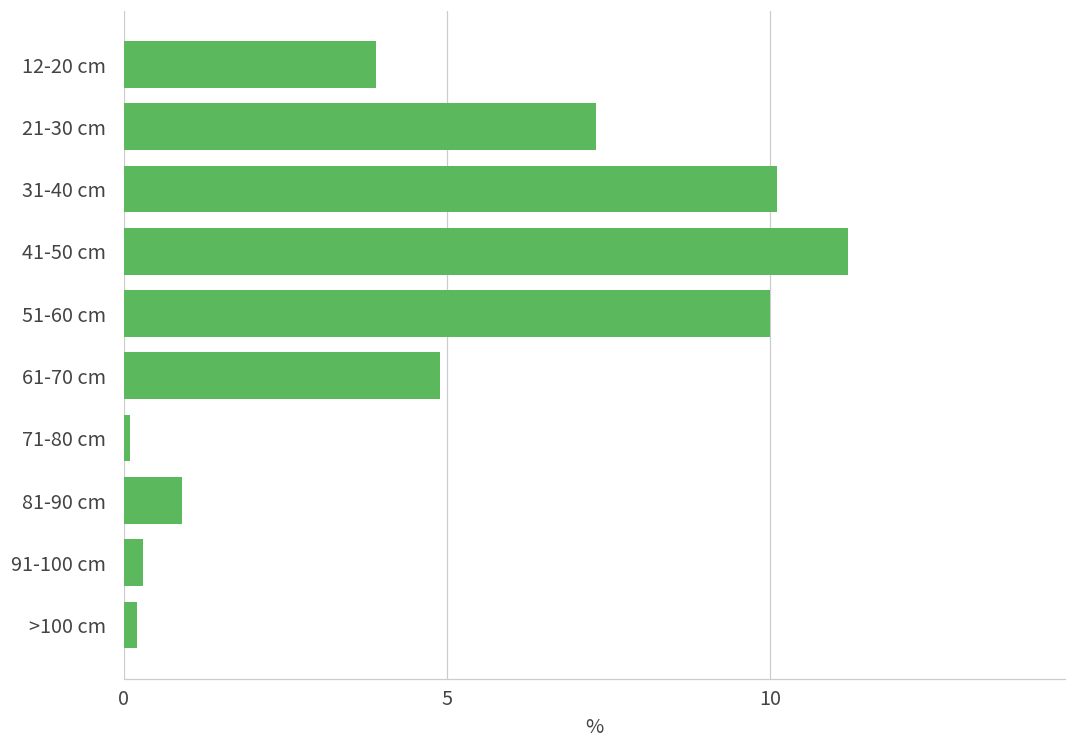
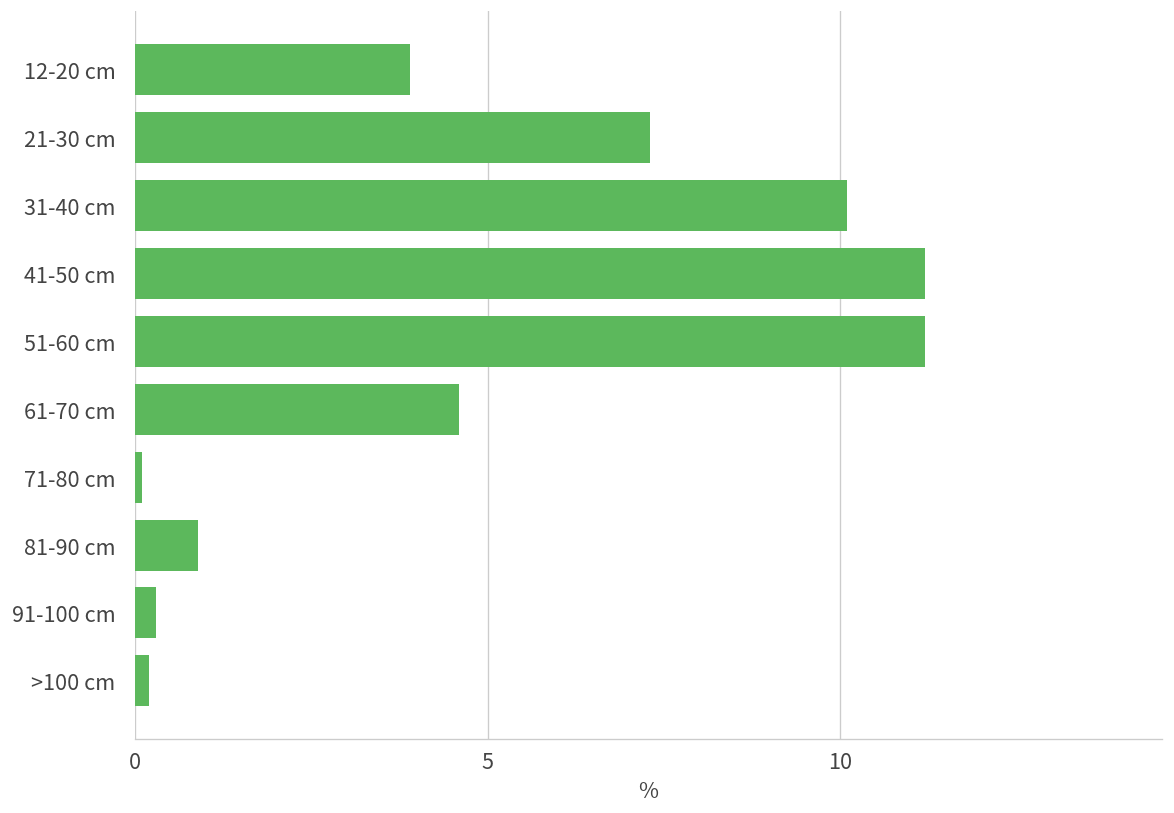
51-60 cm: 10.0 -> 11.2
61-70 cm: 4.9 -> 4.6
